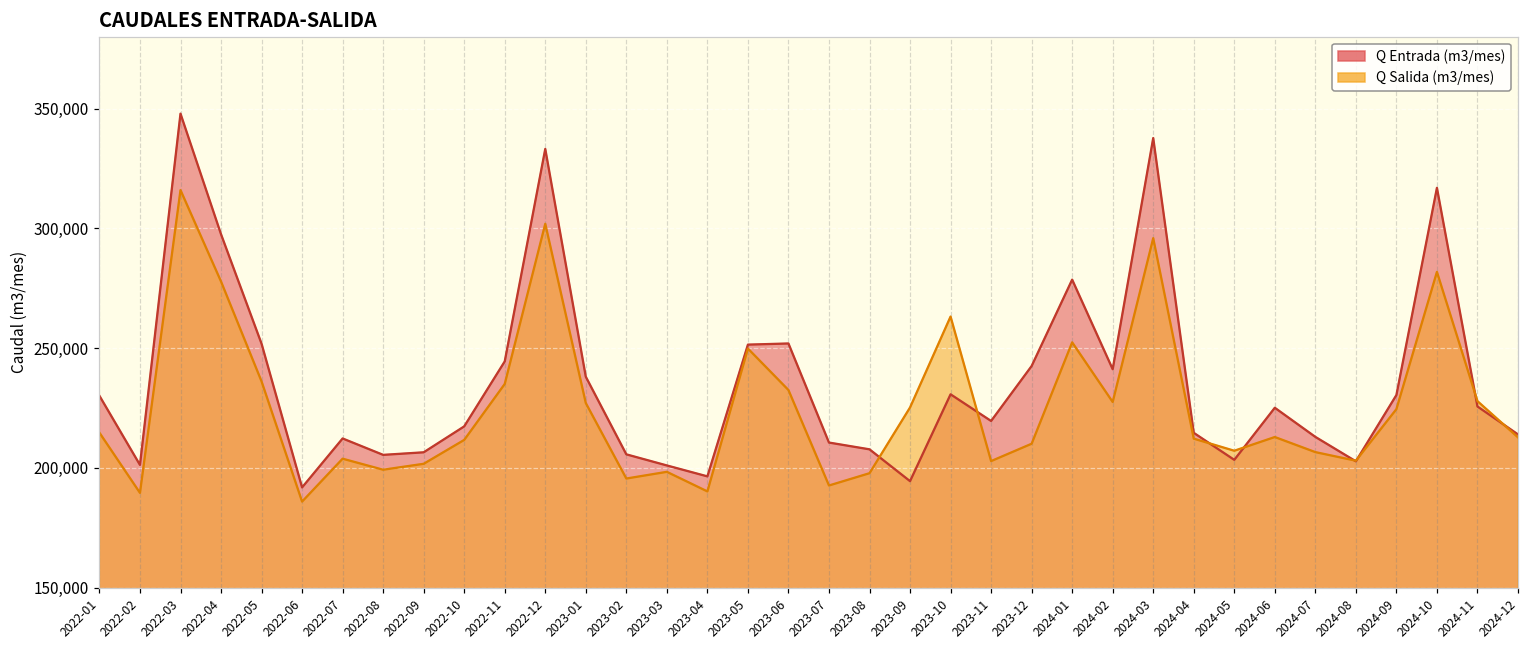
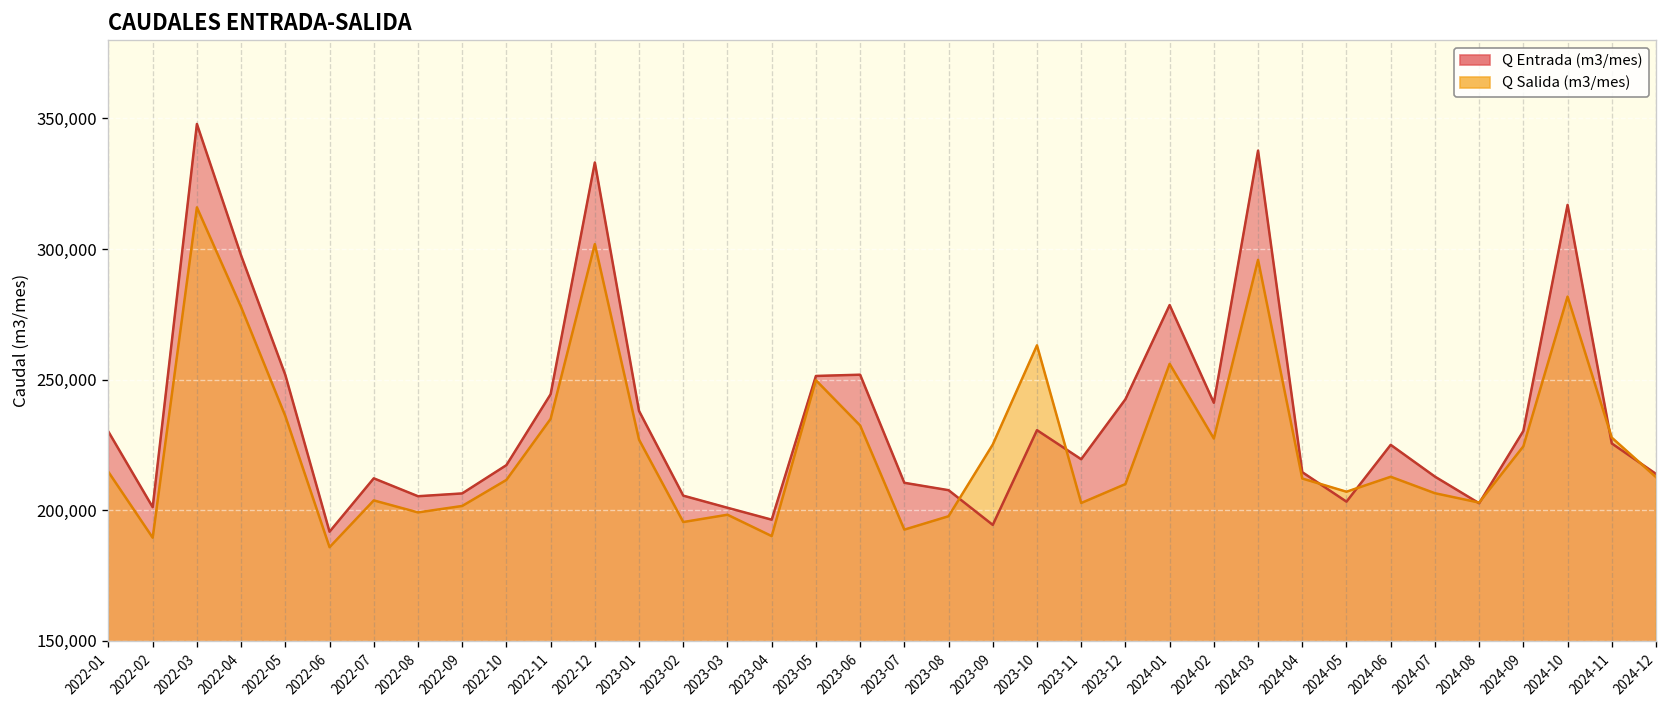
Q Salida (m3/mes), 2024-01: 252,000 -> 256,000
